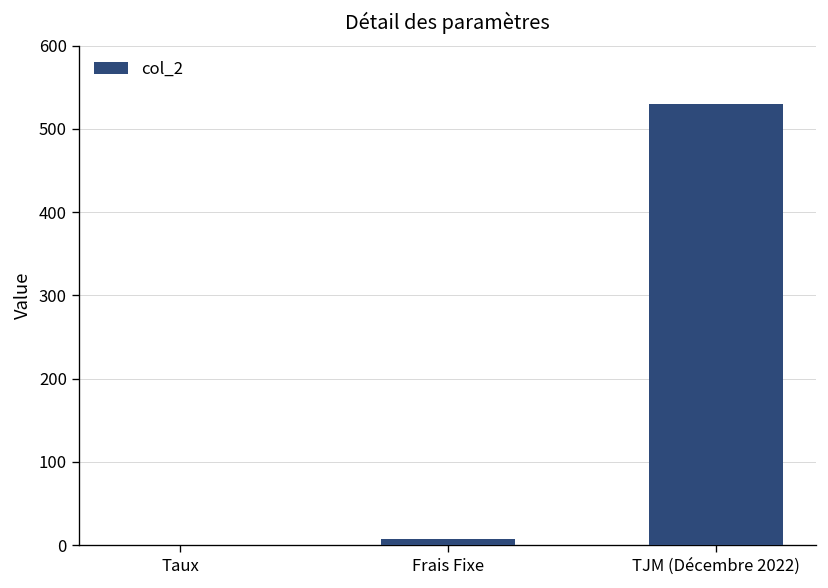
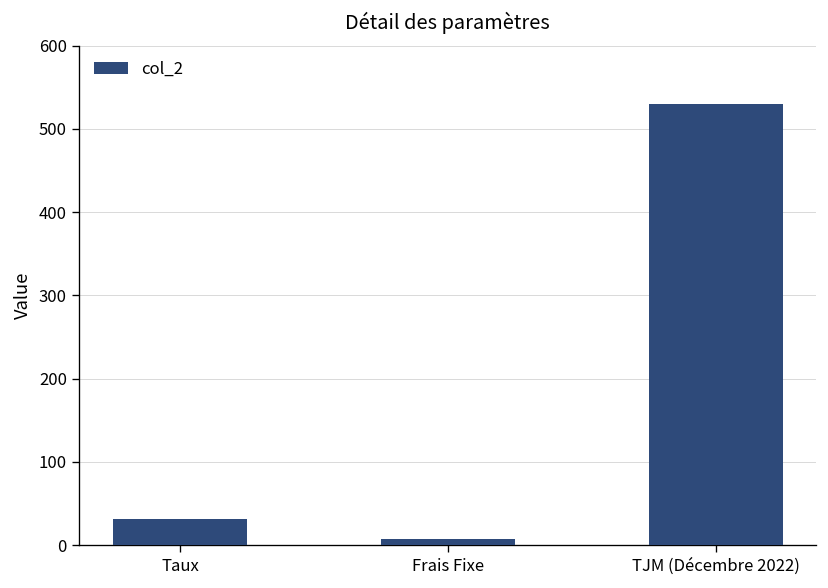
Taux: 0 -> 30
